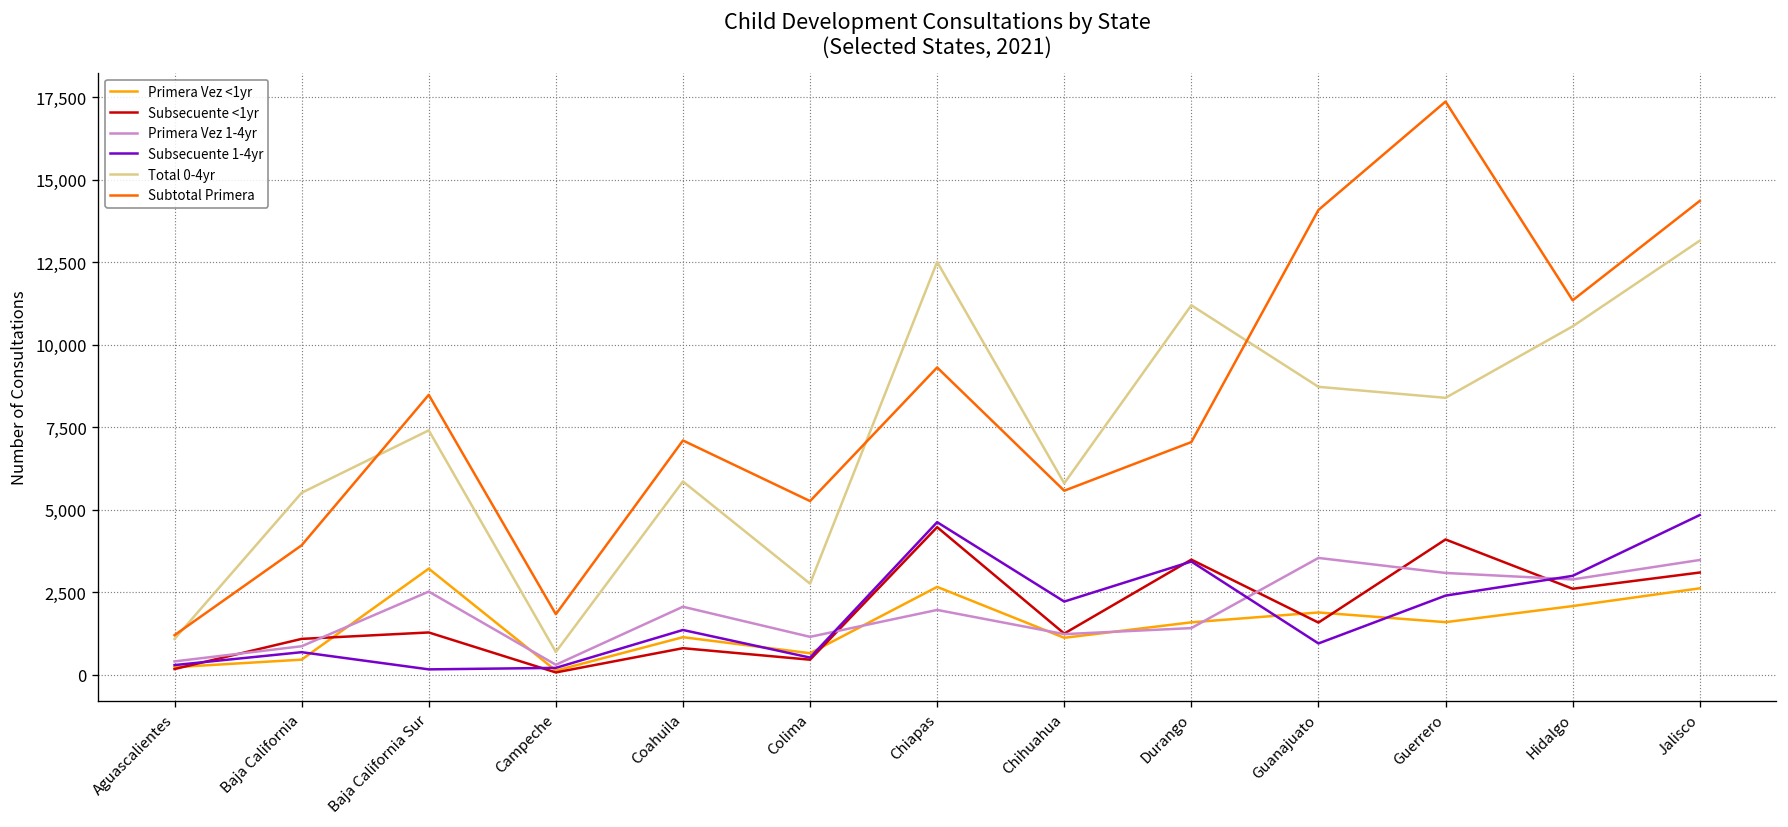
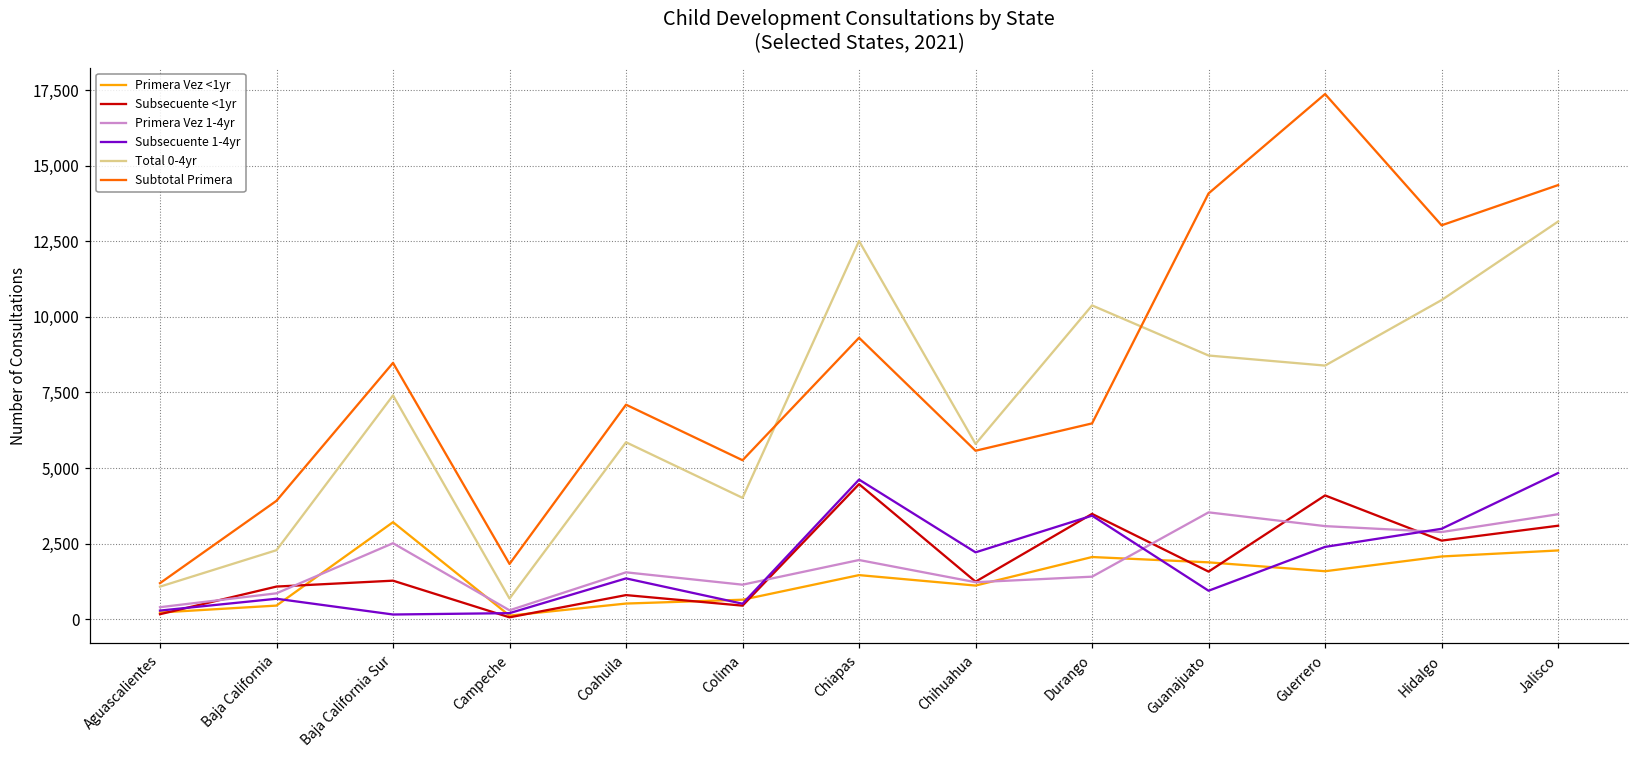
Total 0-4yr, Baja California: 5,500 -> 2,300
Primera Vez <1yr, Coahuila: 1,100 -> 500
Primera Vez 1-4yr, Coahuila: 2,100 -> 1,600
Total 0-4yr, Colima: 2,800 -> 4,000
Primera Vez <1yr, Chiapas: 2,700 -> 1,500
Primera Vez <1yr, Durango: 1,600 -> 2,100
Total 0-4yr, Durango: 11,200 -> 10,400
Subtotal Primera, Durango: 7,000 -> 6,500
Subtotal Primera, Hidalgo: 11,300 -> 13,000
Primera Vez <1yr, Jalisco: 2,600 -> 2,300
